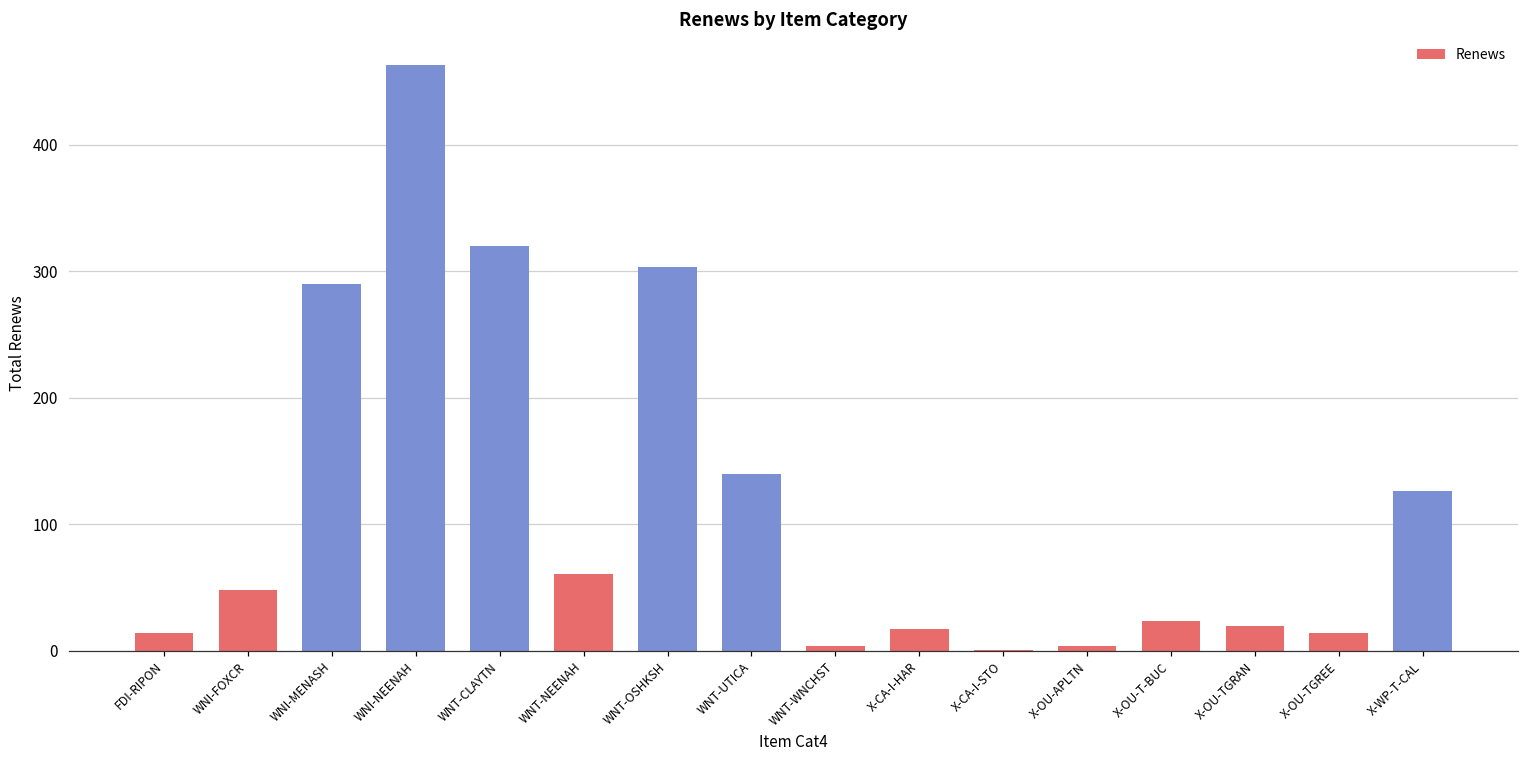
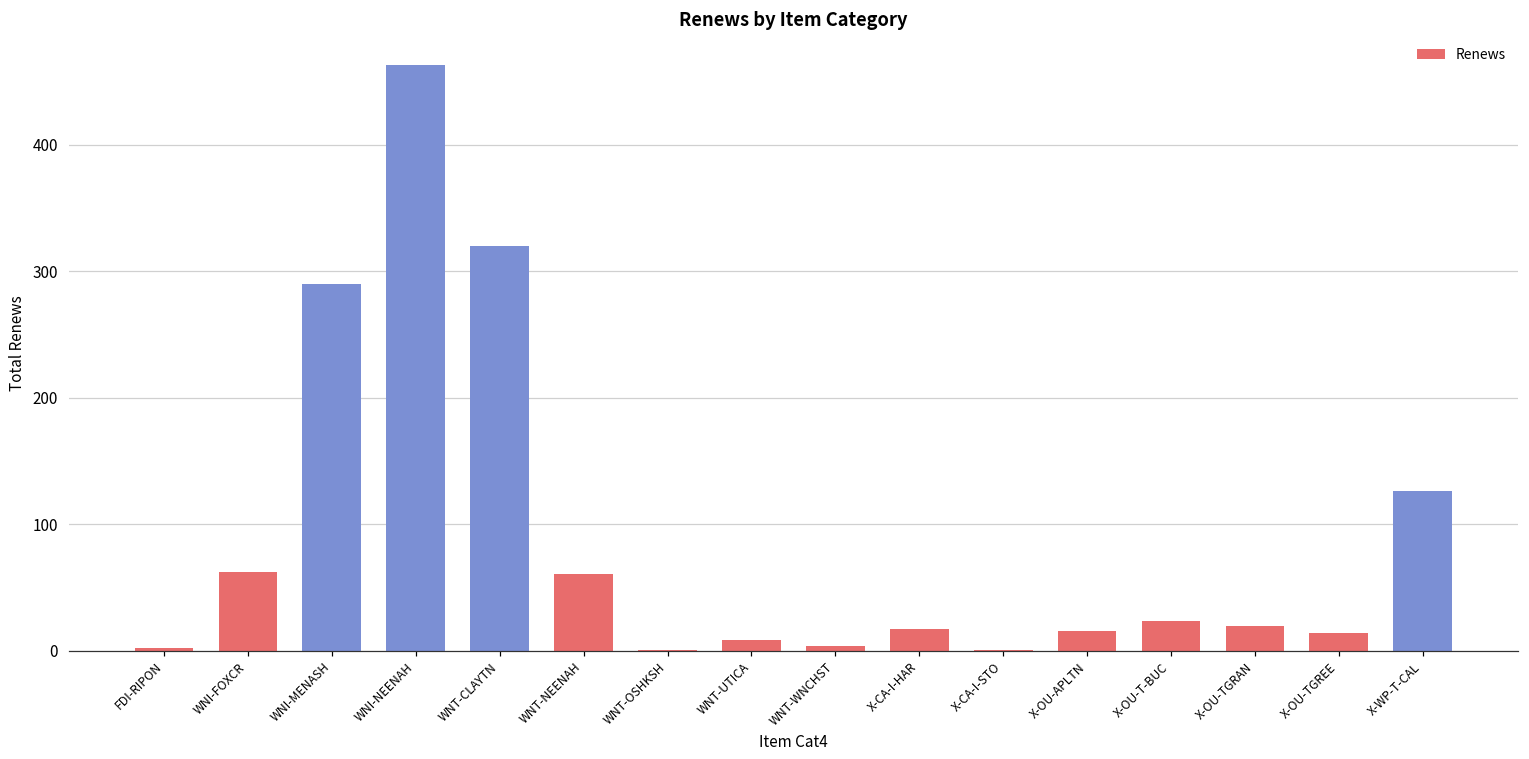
FDI-RIPON: 14 -> 2
WNI-FOXCR: 48 -> 62
WNT-OSHKSH: 303 -> 1
WNT-UTICA: 140 -> 9
X-OU-APLTN: 4 -> 16
